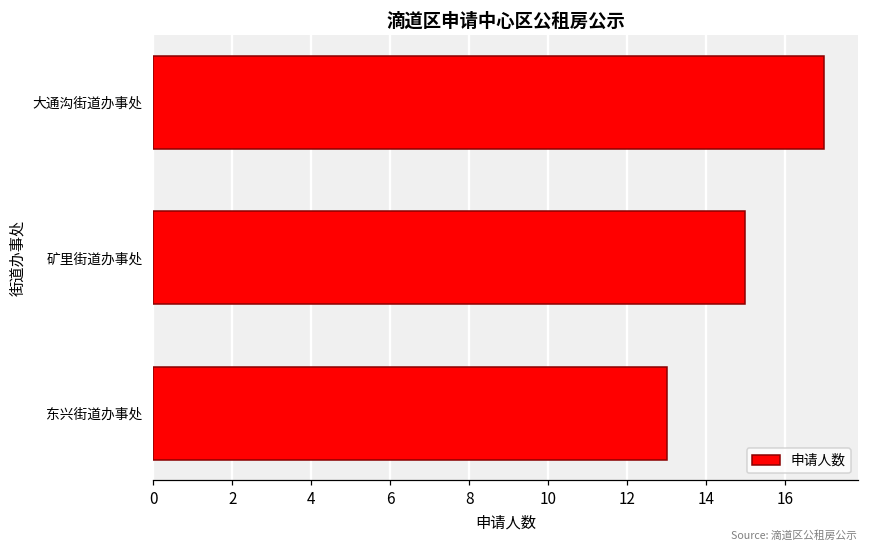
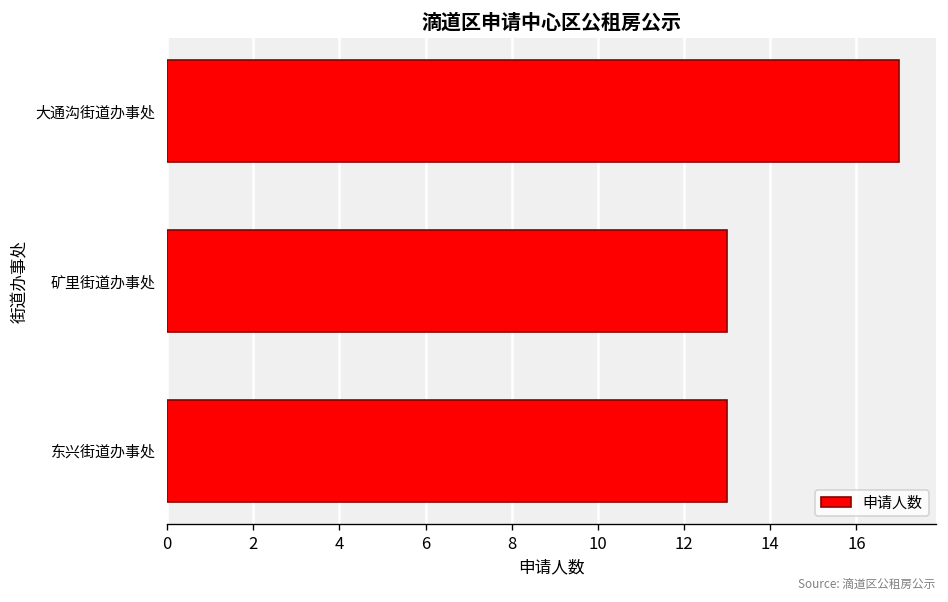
矿里街道办事处: 15 -> 13
